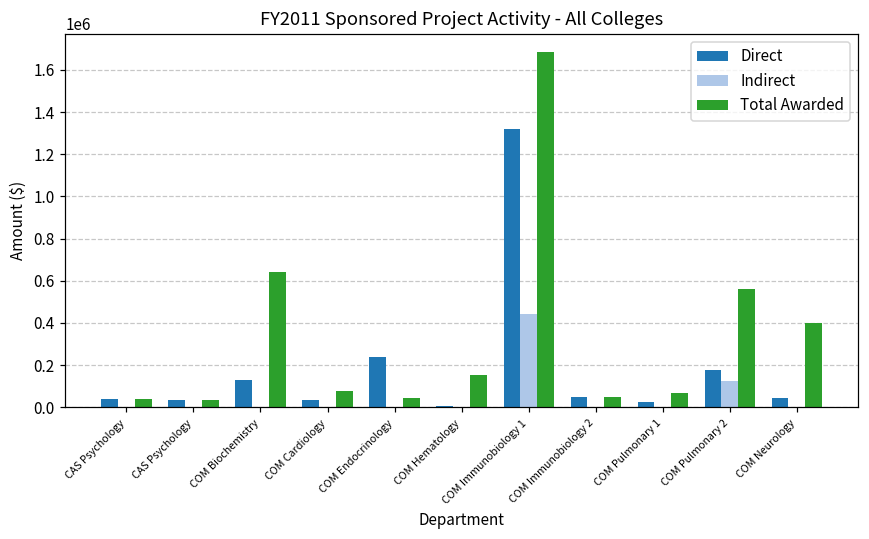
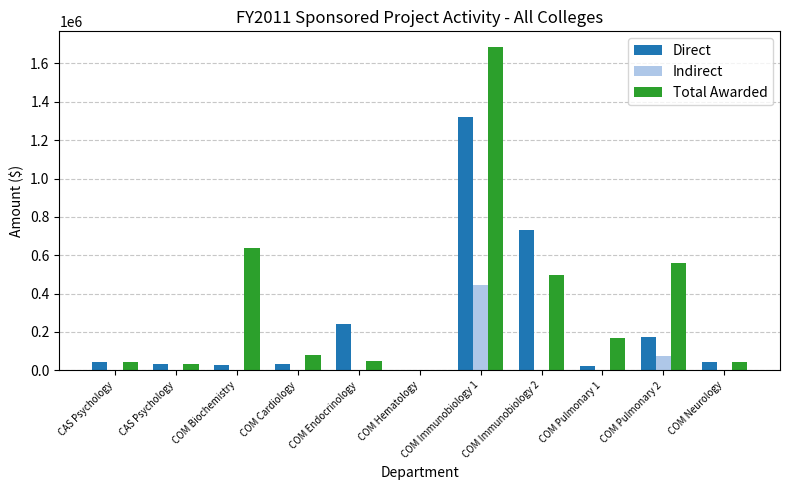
Direct, COM Biochemistry: 130000 -> 30000
Total Awarded, COM Hematology: 150000 -> 0
Direct, COM Immunobiology 2: 50000 -> 730000
Total Awarded, COM Immunobiology 2: 50000 -> 500000
Total Awarded, COM Pulmonary 1: 70000 -> 170000
Indirect, COM Pulmonary 2: 130000 -> 70000
Total Awarded, COM Neurology: 400000 -> 40000
